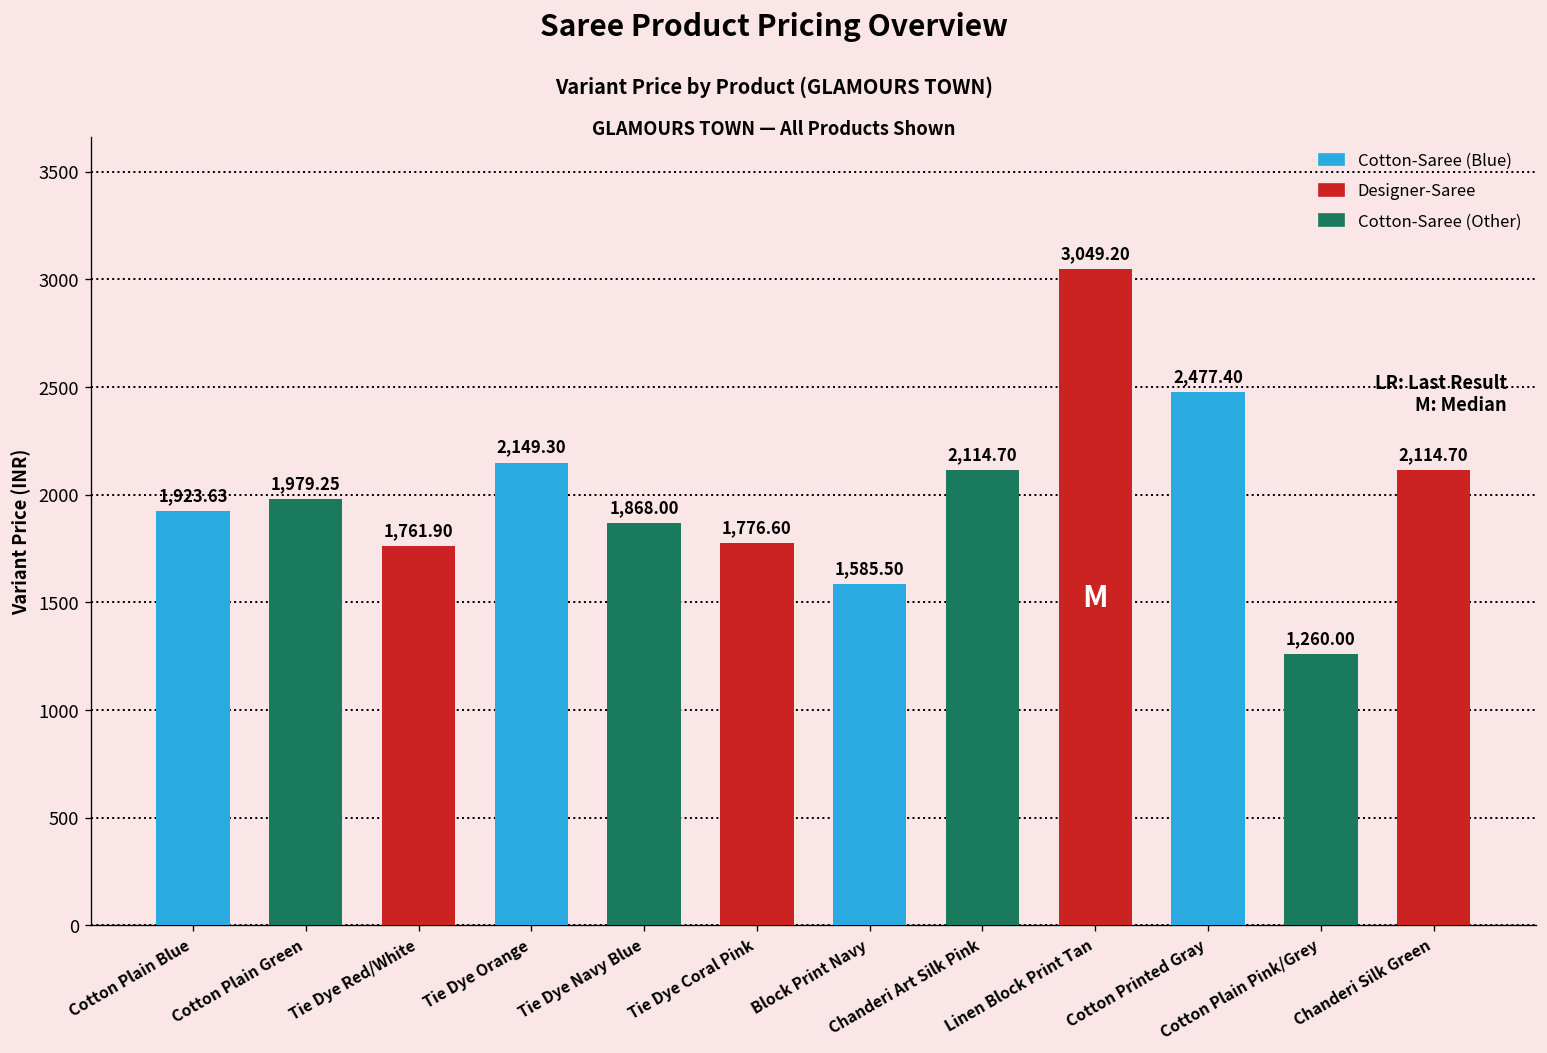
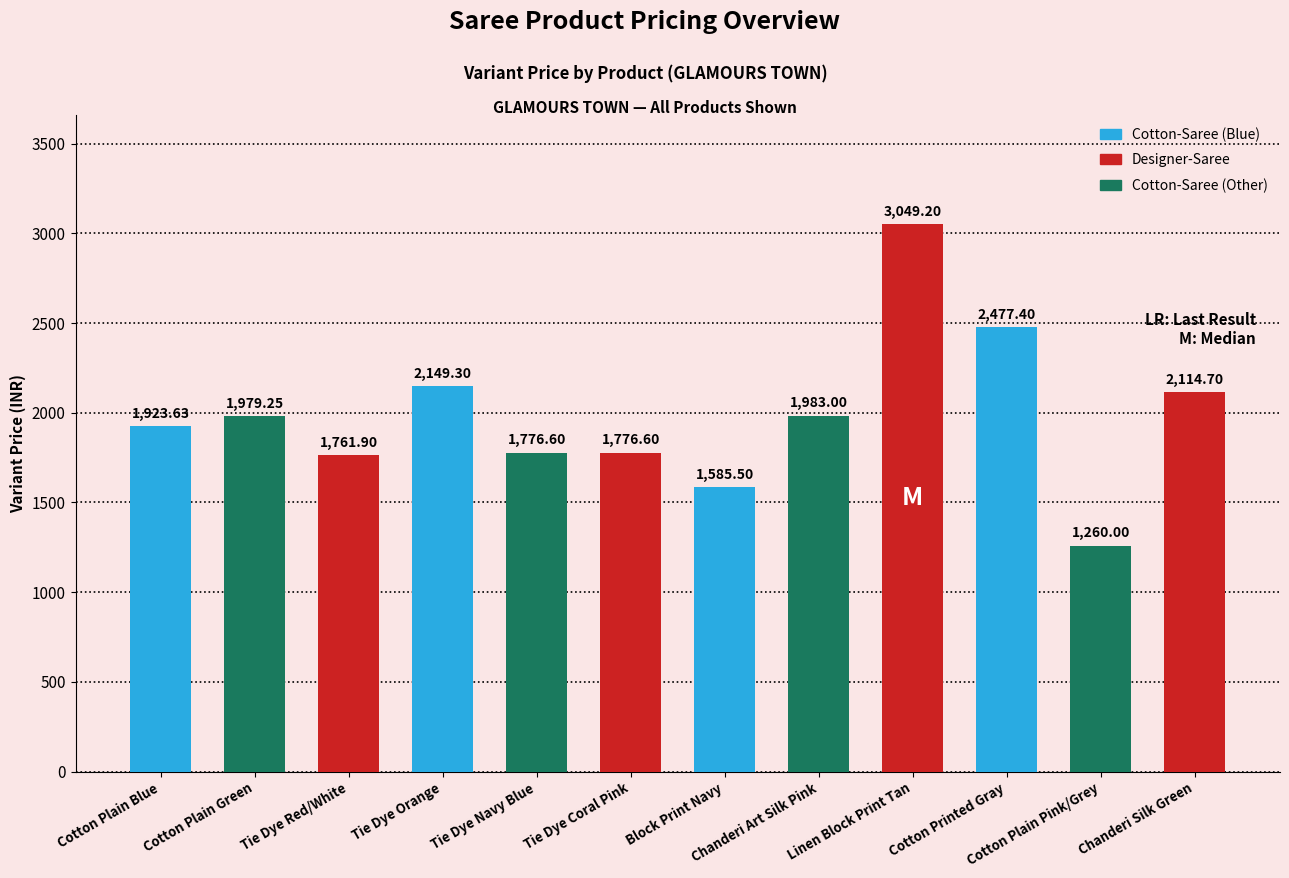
Tie Dye Navy Blue: 1,868.00 -> 1,776.60
Chanderi Art Silk Pink: 2,114.70 -> 1,983.00
